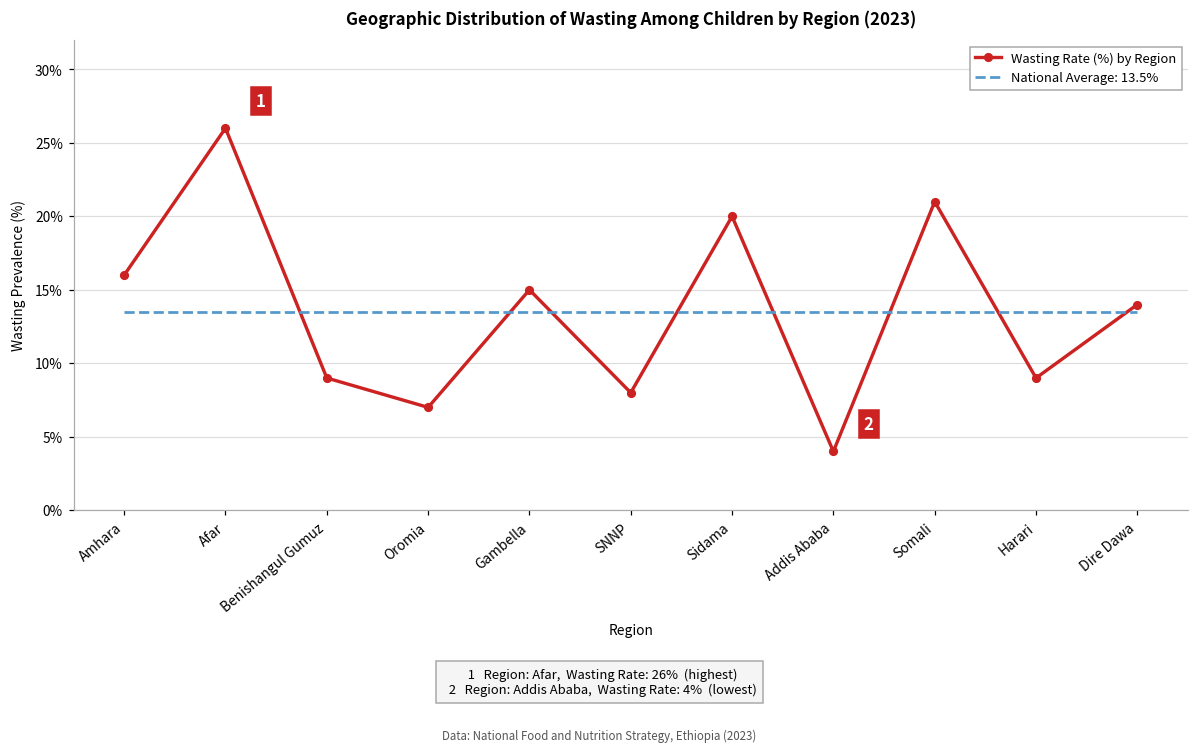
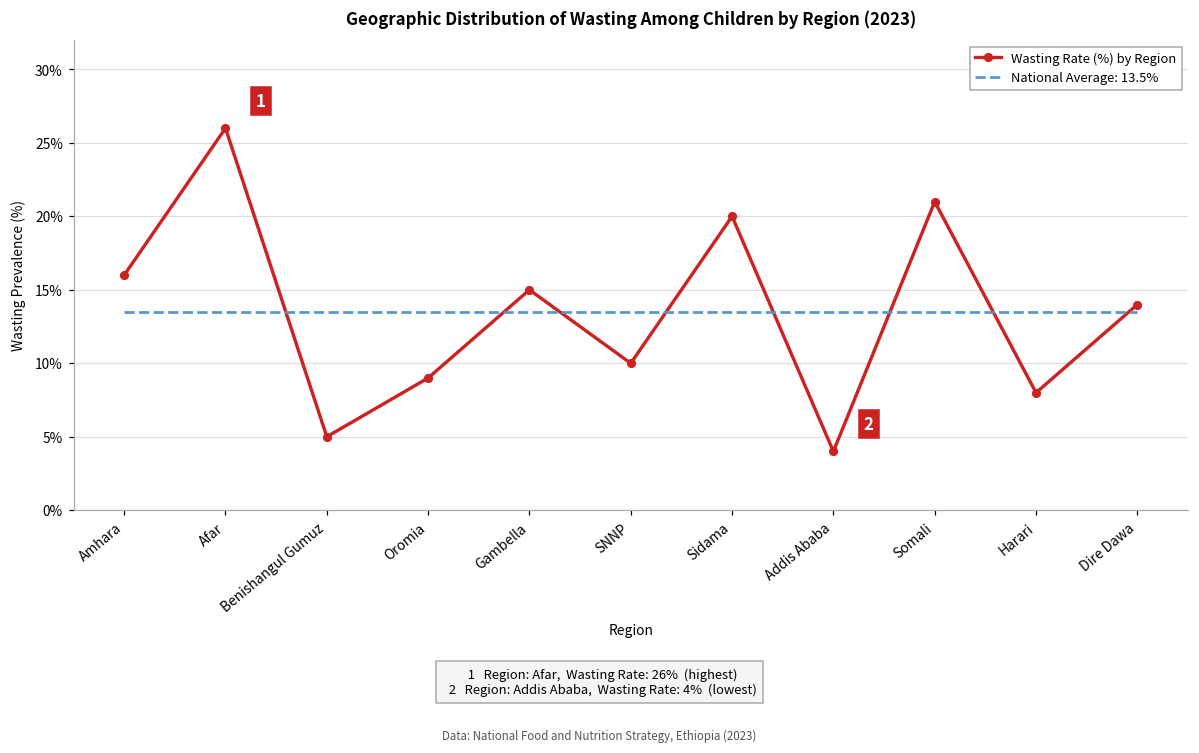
Wasting Rate (%) by Region, Benishangul Gumuz: 9% -> 5%
Wasting Rate (%) by Region, Oromia: 7% -> 9%
Wasting Rate (%) by Region, SNNP: 8% -> 10%
Wasting Rate (%) by Region, Harari: 9% -> 8%
